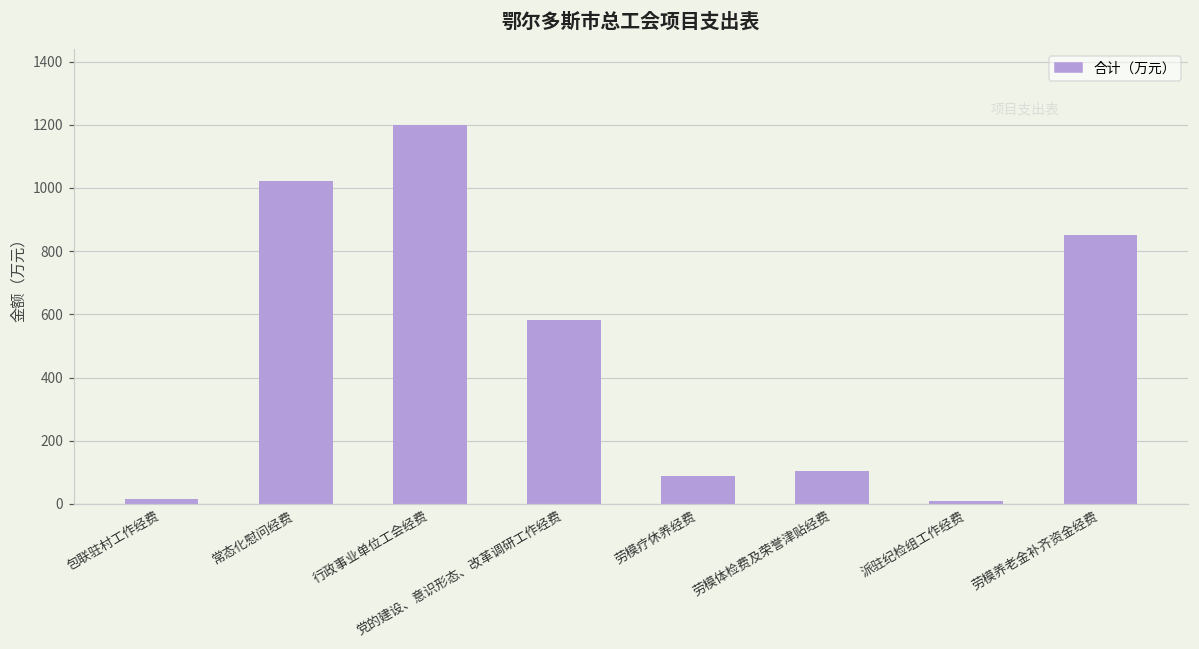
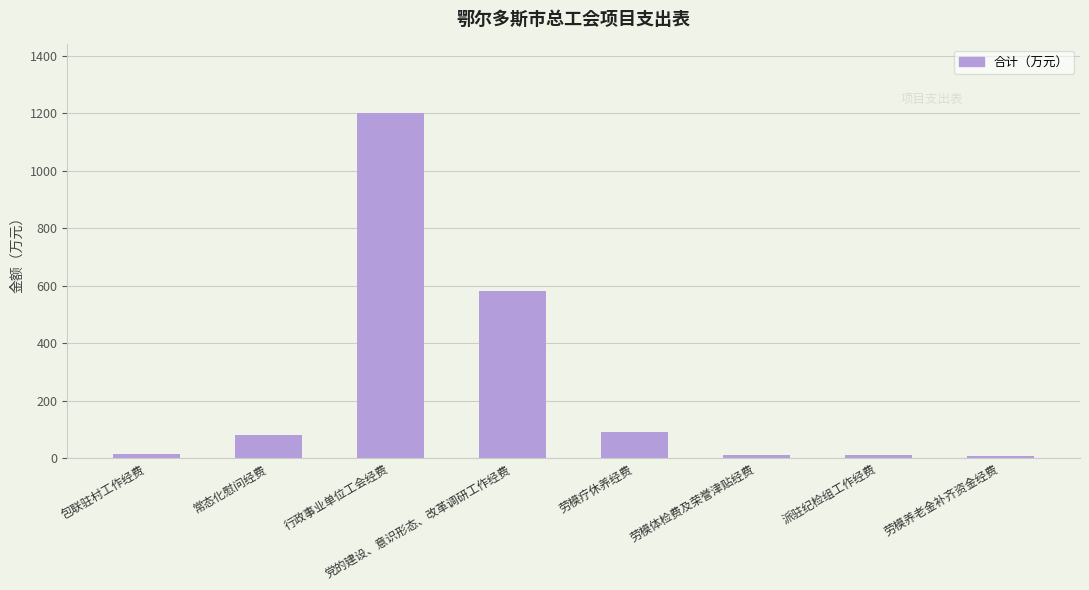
常态化慰问经费: 1020 -> 80
劳模体检费及荣誉津贴经费: 110 -> 10
劳模养老金补齐资金经费: 850 -> 10
